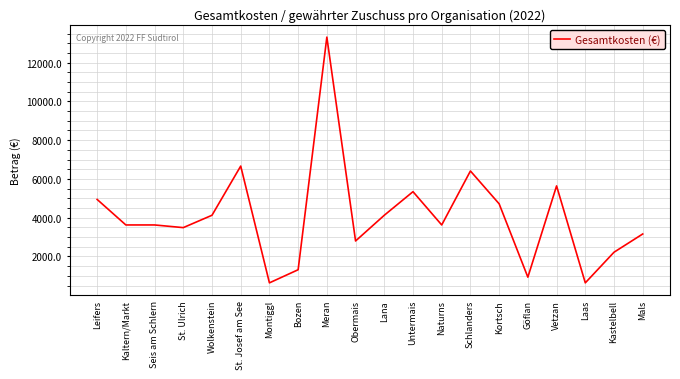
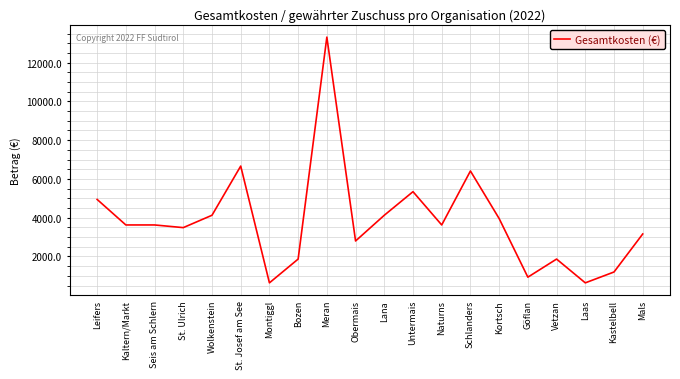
Bozen: 1300 -> 1900
Kortsch: 4700 -> 4000
Vetzan: 5600 -> 1900
Kastelbell: 2200 -> 1200
